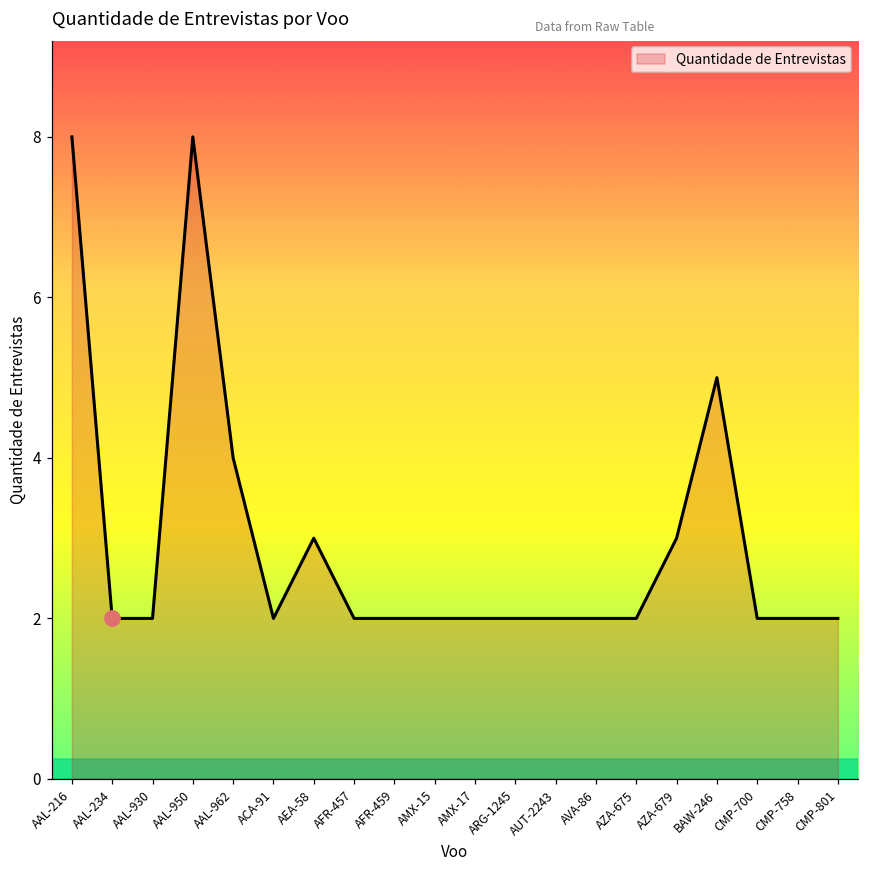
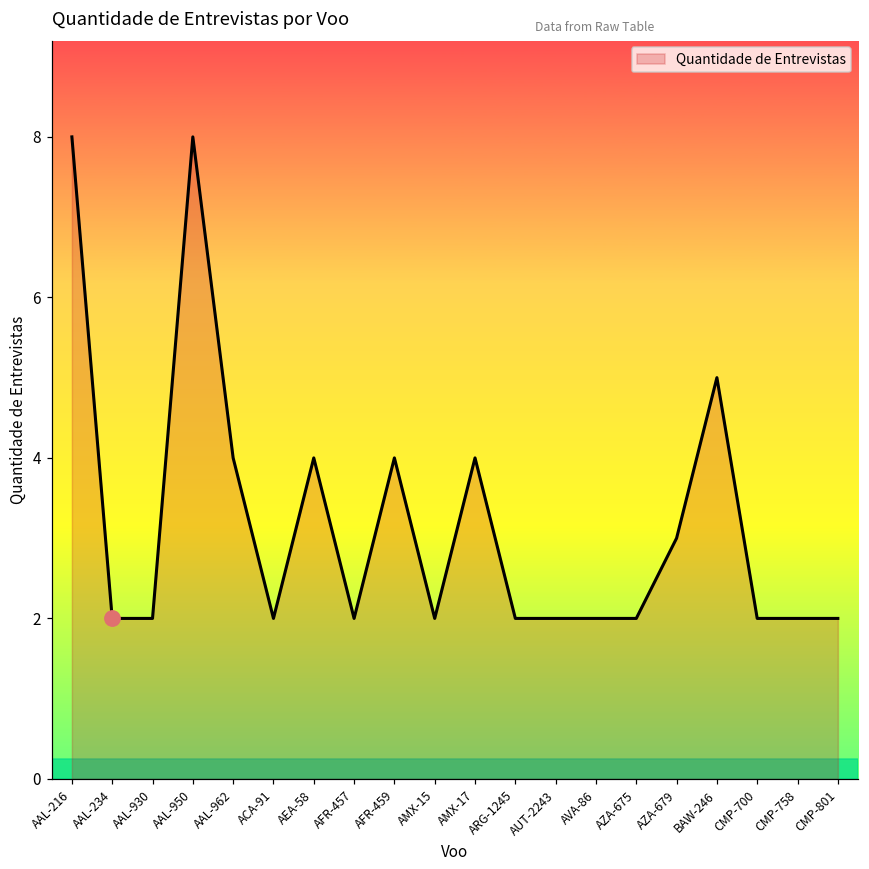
Quantidade de Entrevistas, AEA-58: 3 -> 4
Quantidade de Entrevistas, AFR-459: 2 -> 4
Quantidade de Entrevistas, AMX-17: 2 -> 4
